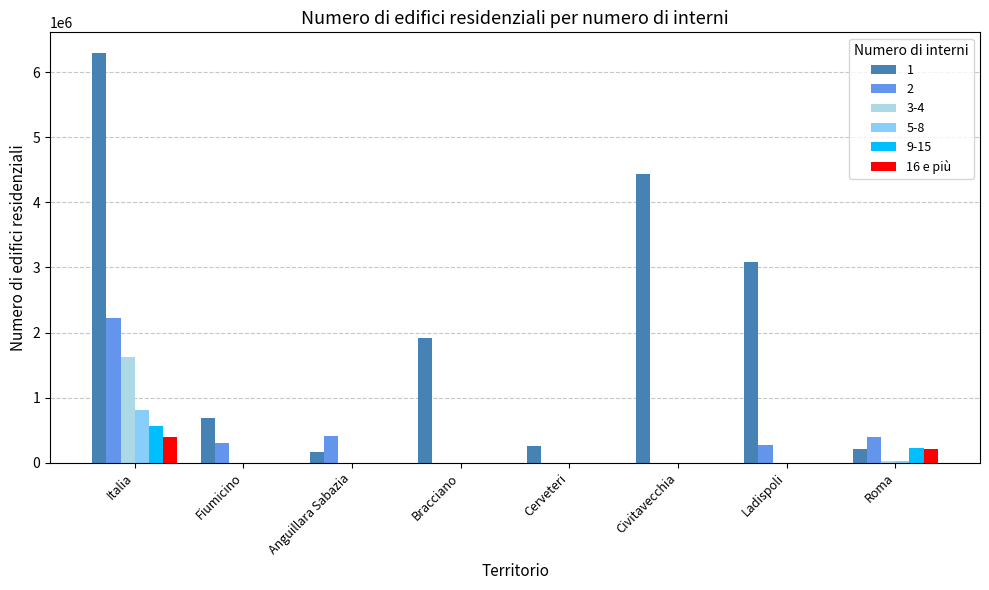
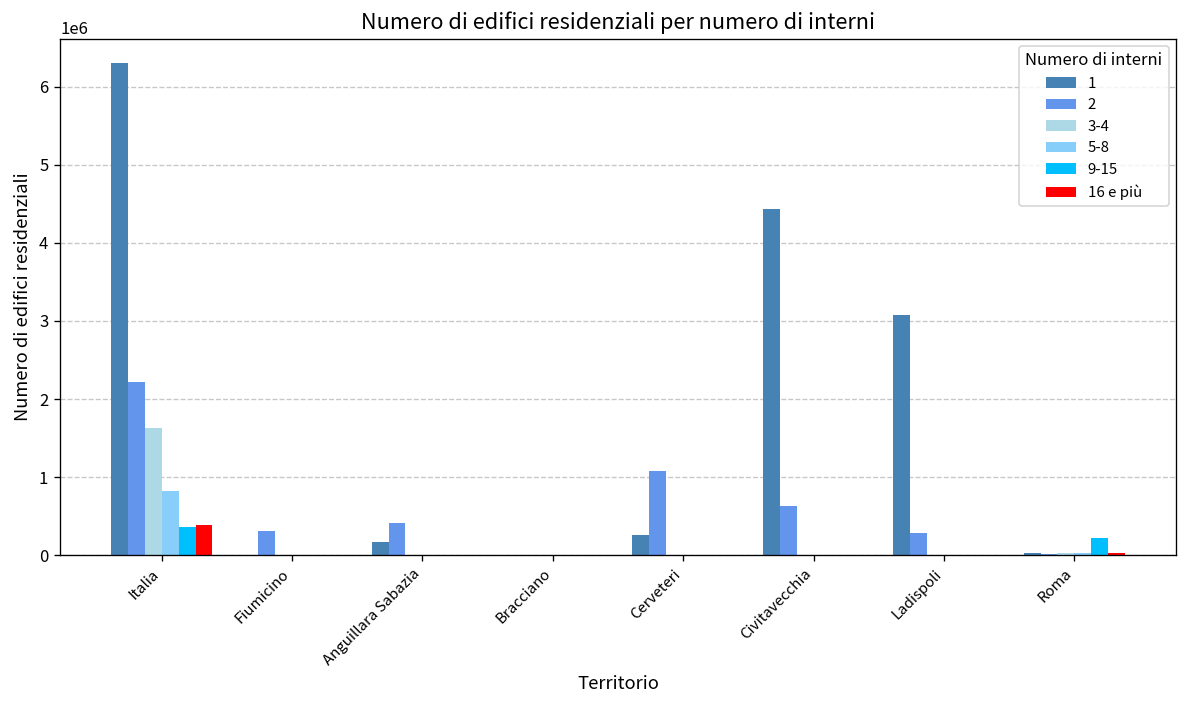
9-15, Italia: 600000 -> 400000
1, Fiumicino: 700000 -> 0
1, Bracciano: 1900000 -> 0
2, Cerveteri: 0 -> 1100000
2, Civitavecchia: 0 -> 600000
1, Roma: 200000 -> 0
2, Roma: 400000 -> 0
16 e più, Roma: 200000 -> 0
